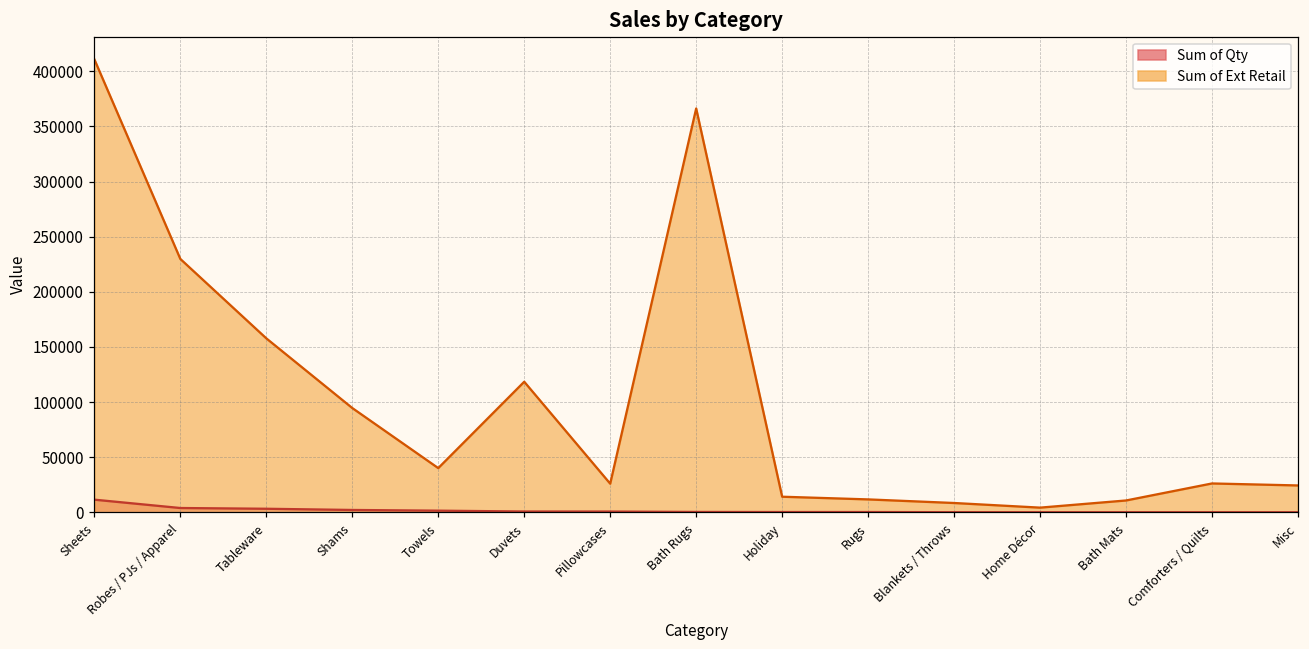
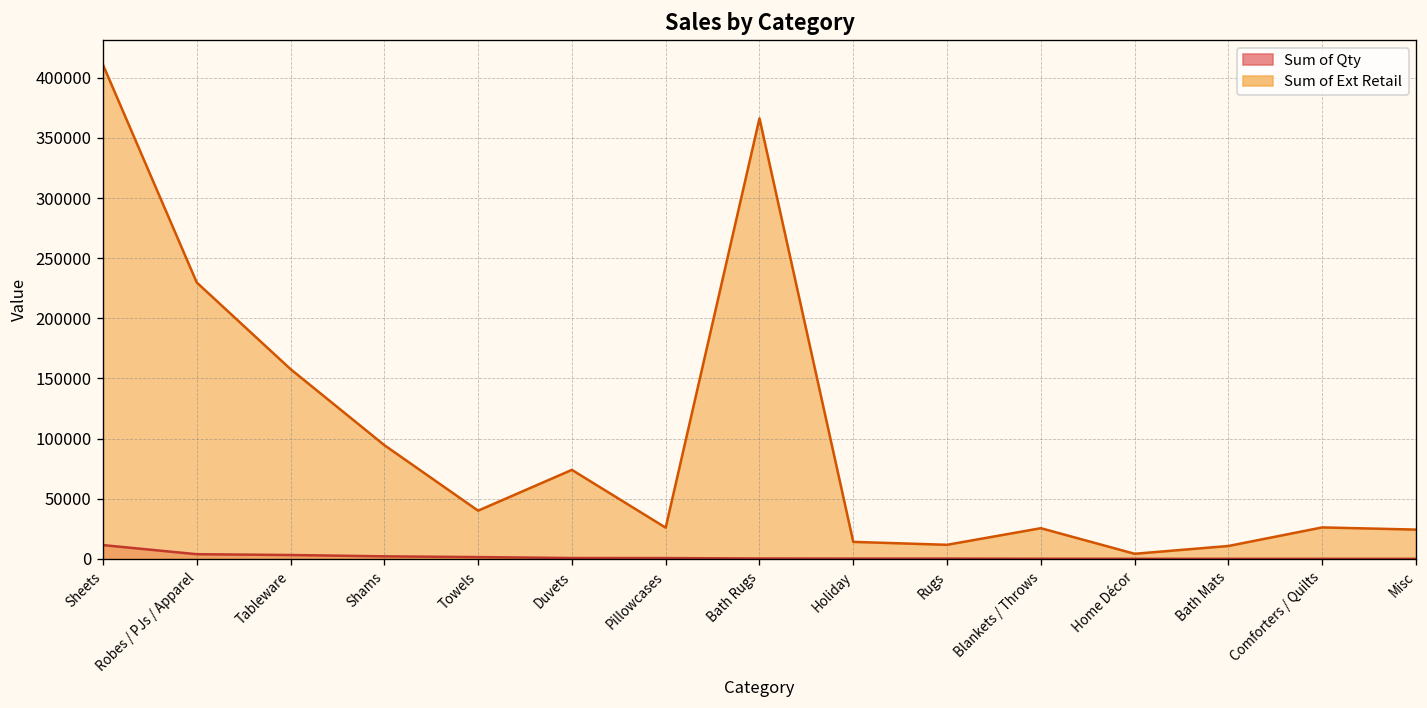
Sum of Ext Retail, Duvets: 118000 -> 74000
Sum of Ext Retail, Blankets / Throws: 8000 -> 26000
